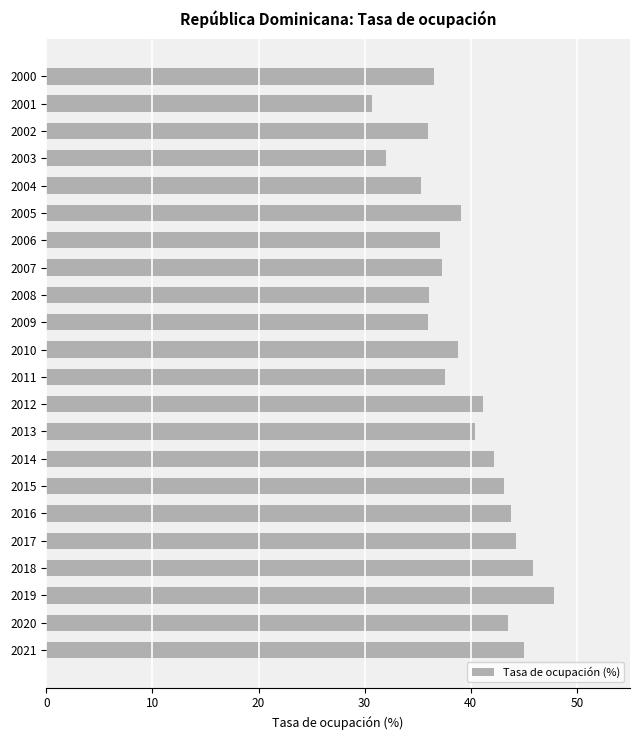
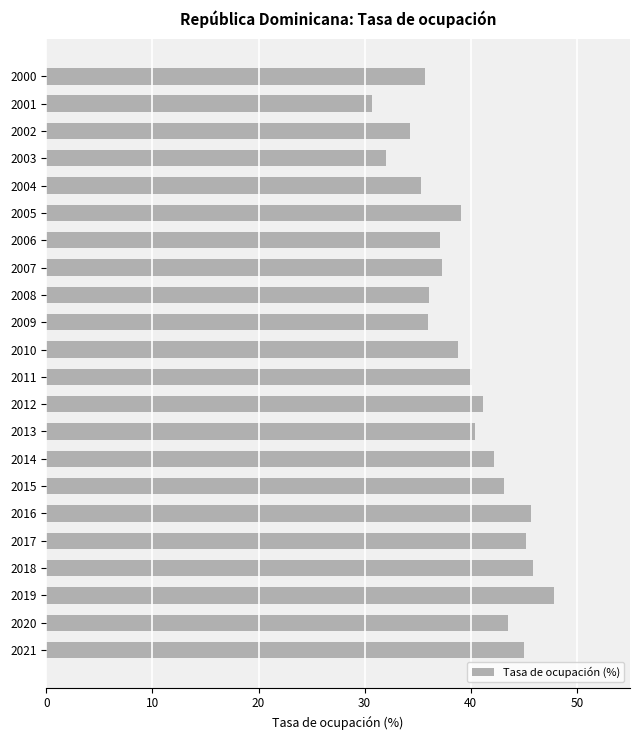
2000: 36.5 -> 35.7
2002: 36.0 -> 34.3
2011: 37.6 -> 40.1
2016: 43.8 -> 45.7
2017: 44.3 -> 45.2
